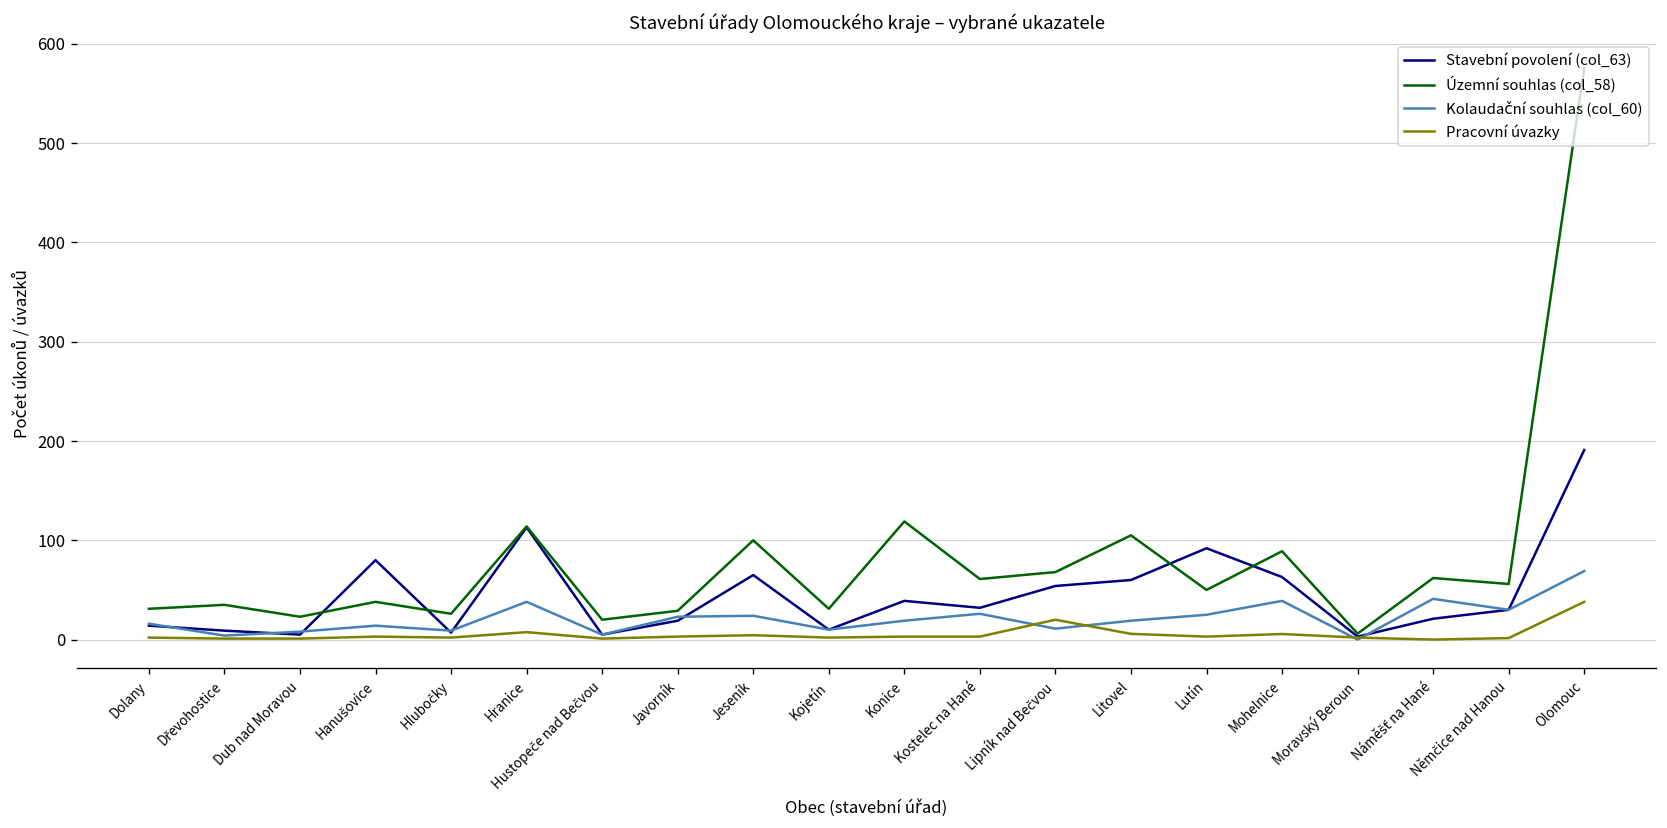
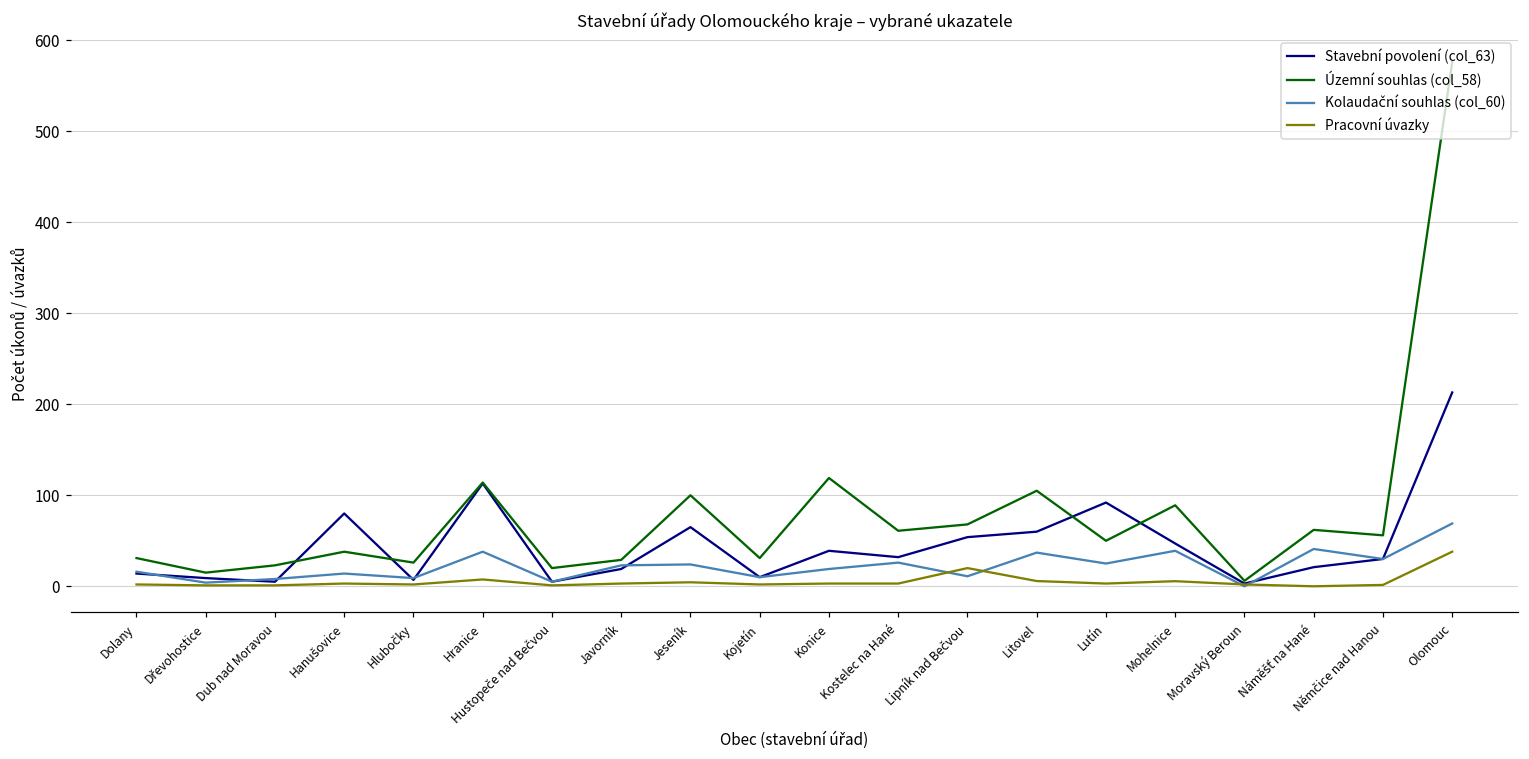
Územní souhlas (col_58), Dřevohostice: 40 -> 20
Kolaudační souhlas (col_60), Litovel: 20 -> 40
Stavební povolení (col_63), Mohelnice: 60 -> 50
Stavební povolení (col_63), Olomouc: 190 -> 210
